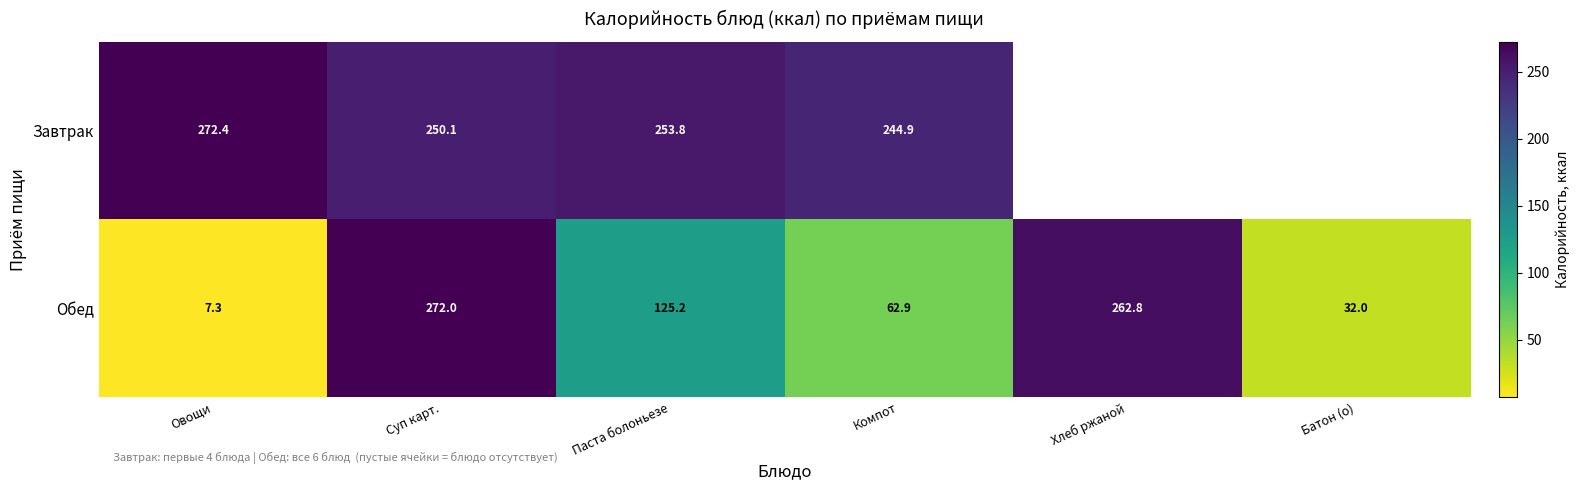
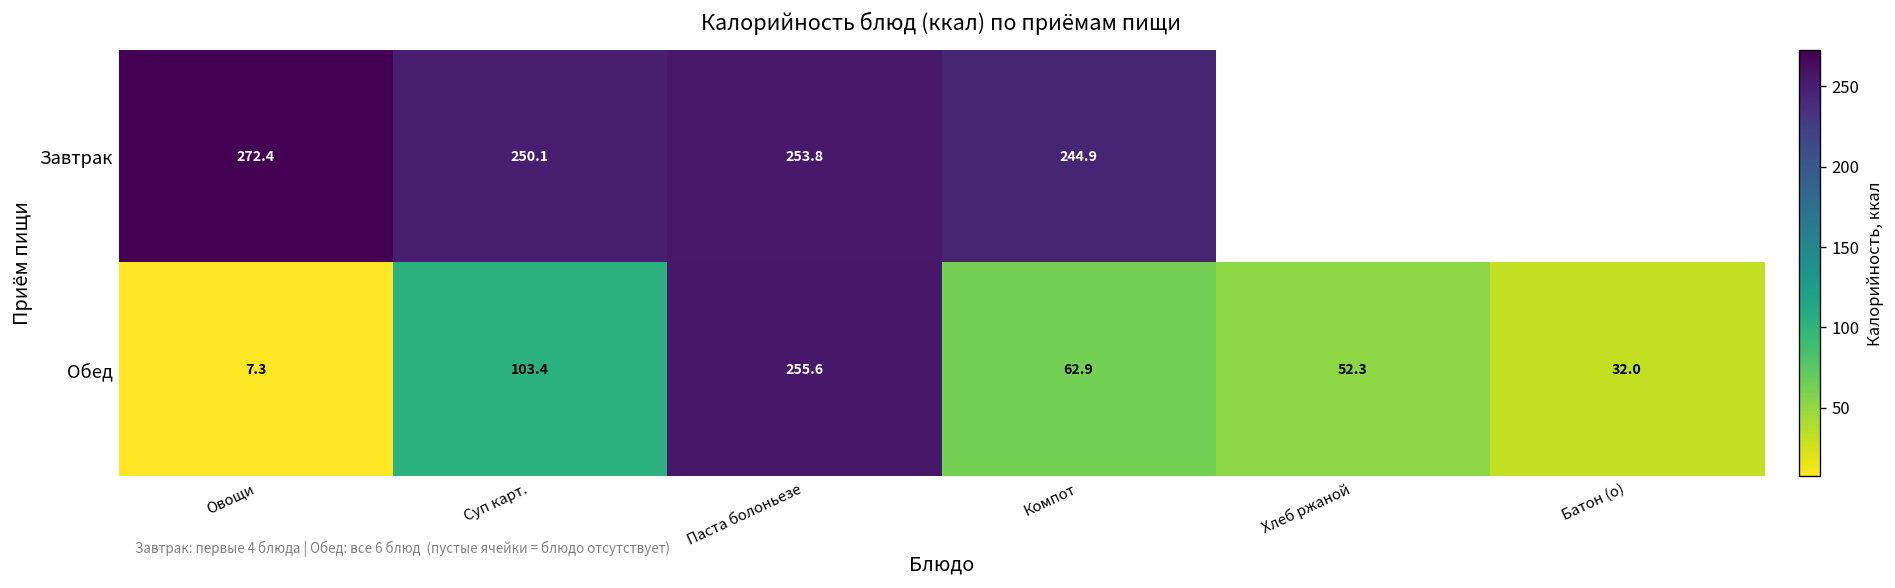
Обед, Суп карт.: 272.0 -> 103.4
Обед, Паста болоньезе: 125.2 -> 255.6
Обед, Хлеб ржаной: 262.8 -> 52.3
